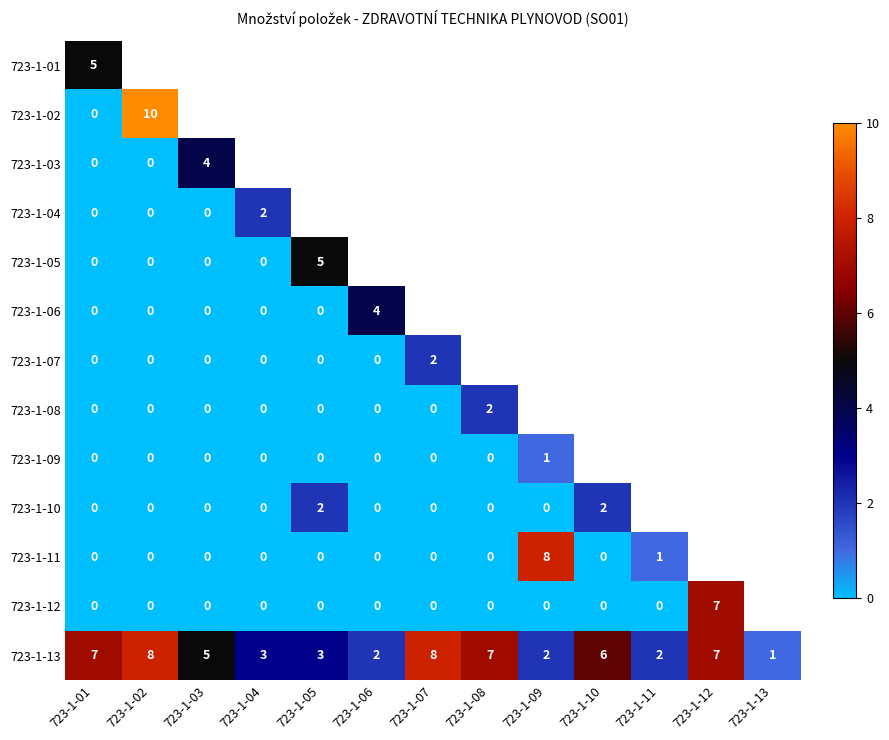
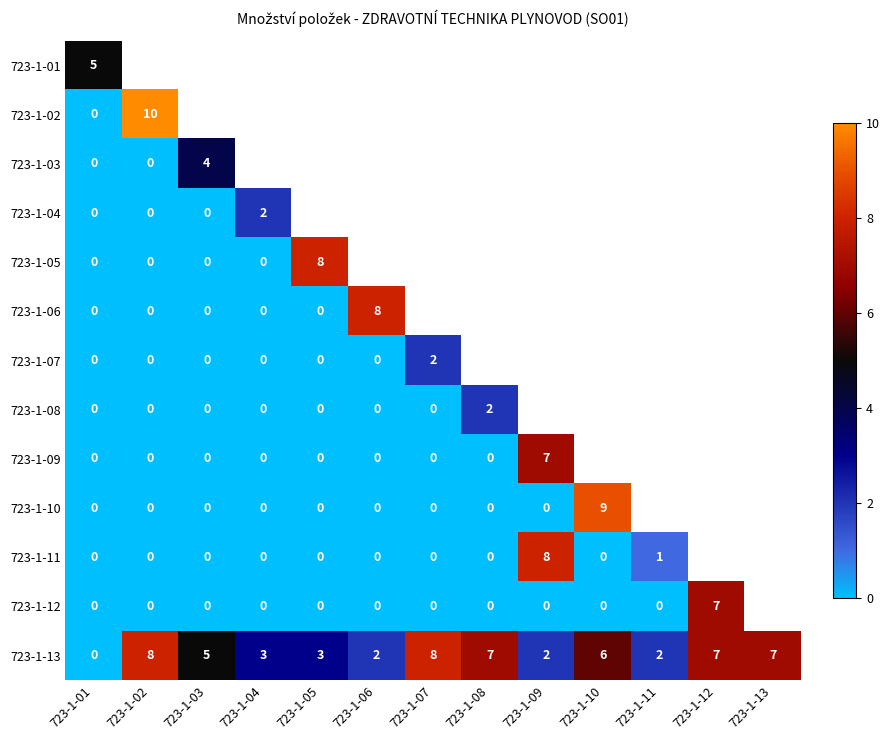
723-1-05, 723-1-05: 5 -> 8
723-1-06, 723-1-06: 4 -> 8
723-1-09, 723-1-09: 1 -> 7
723-1-10, 723-1-05: 2 -> 0
723-1-10, 723-1-10: 2 -> 9
723-1-13, 723-1-01: 7 -> 0
723-1-13, 723-1-13: 1 -> 7
